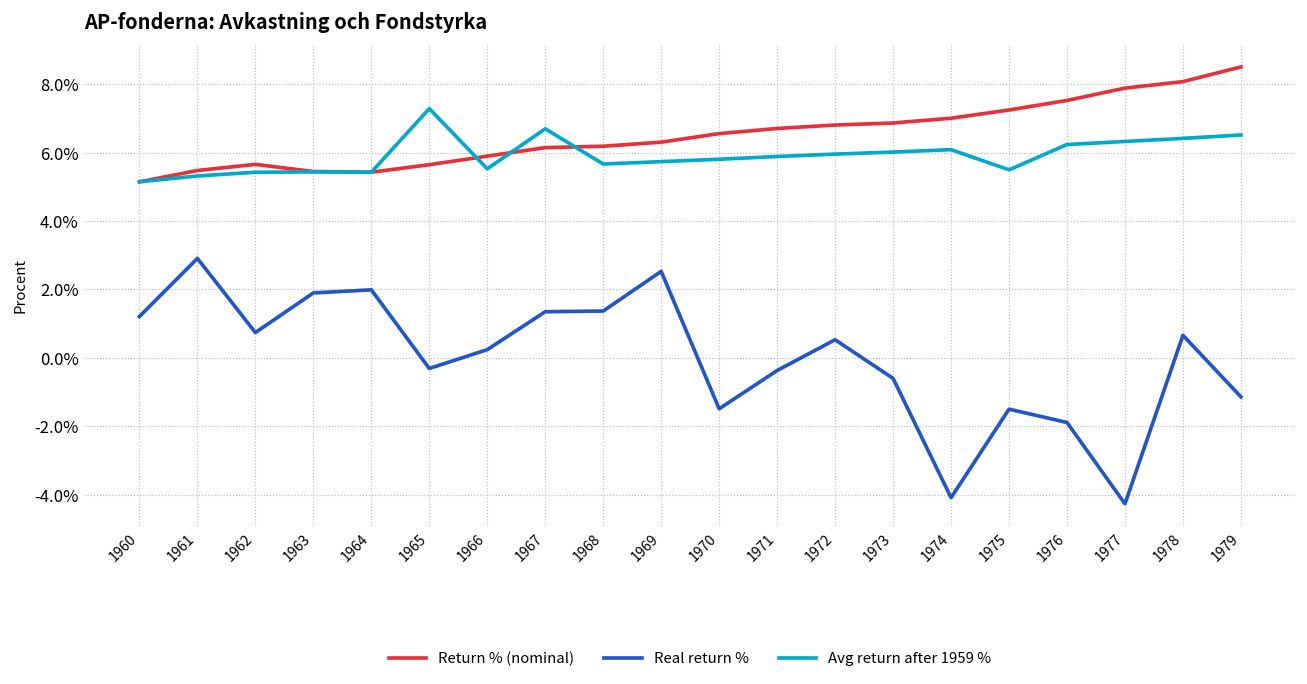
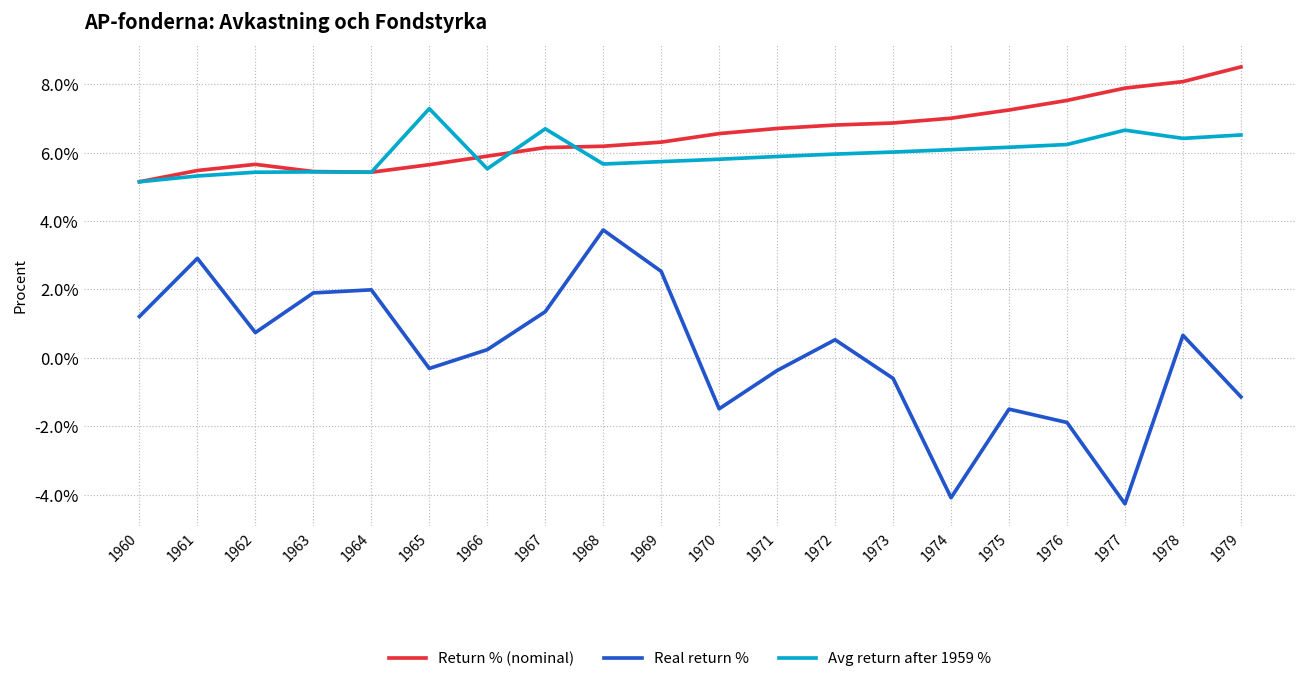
Real return %, 1968: 1.4% -> 3.7%
Avg return after 1959 %, 1975: 5.5% -> 6.2%
Avg return after 1959 %, 1977: 6.3% -> 6.7%
